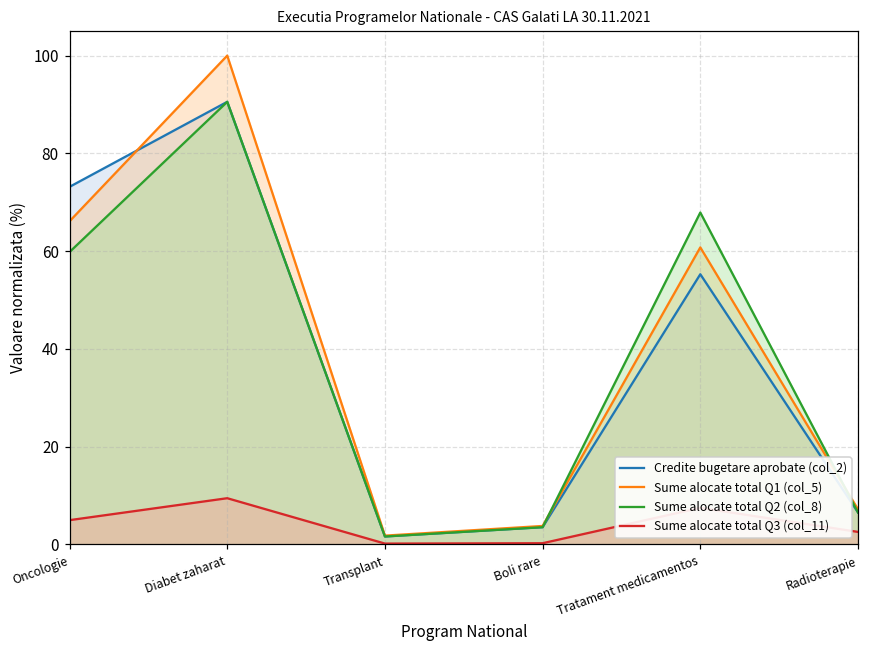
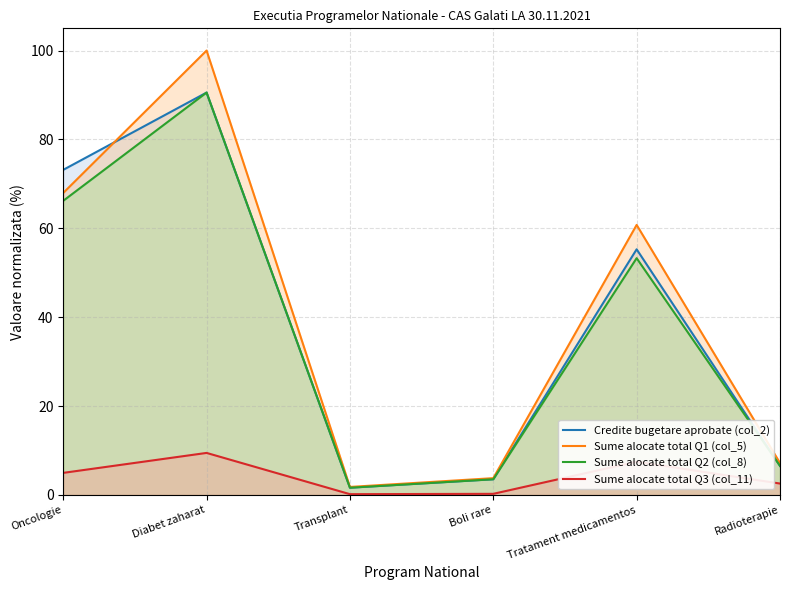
Sume alocate total Q1 (col_5), Oncologie: 66 -> 68
Sume alocate total Q2 (col_8), Oncologie: 60 -> 66
Sume alocate total Q2 (col_8), Tratament medicamentos: 68 -> 53
